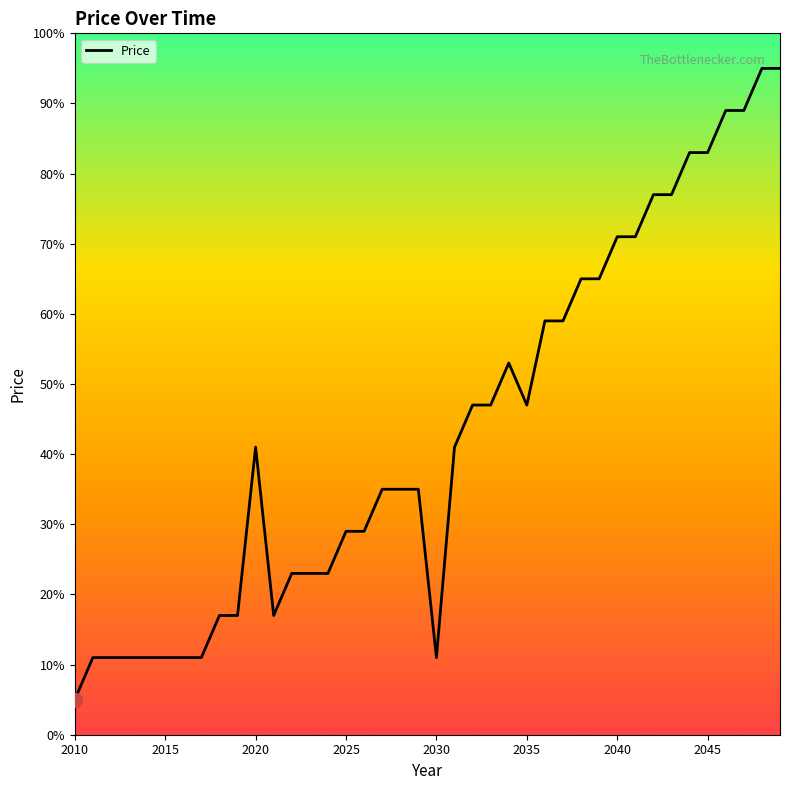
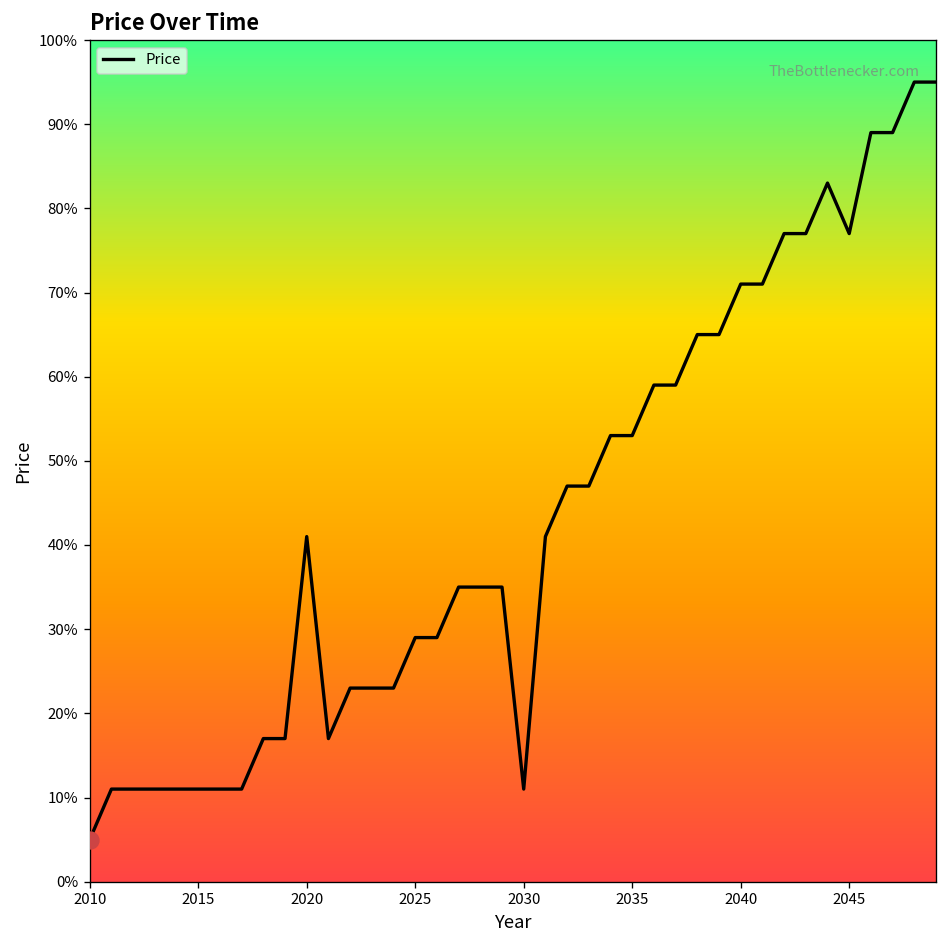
Price, 2035: 47% -> 53%
Price, 2045: 83% -> 77%
